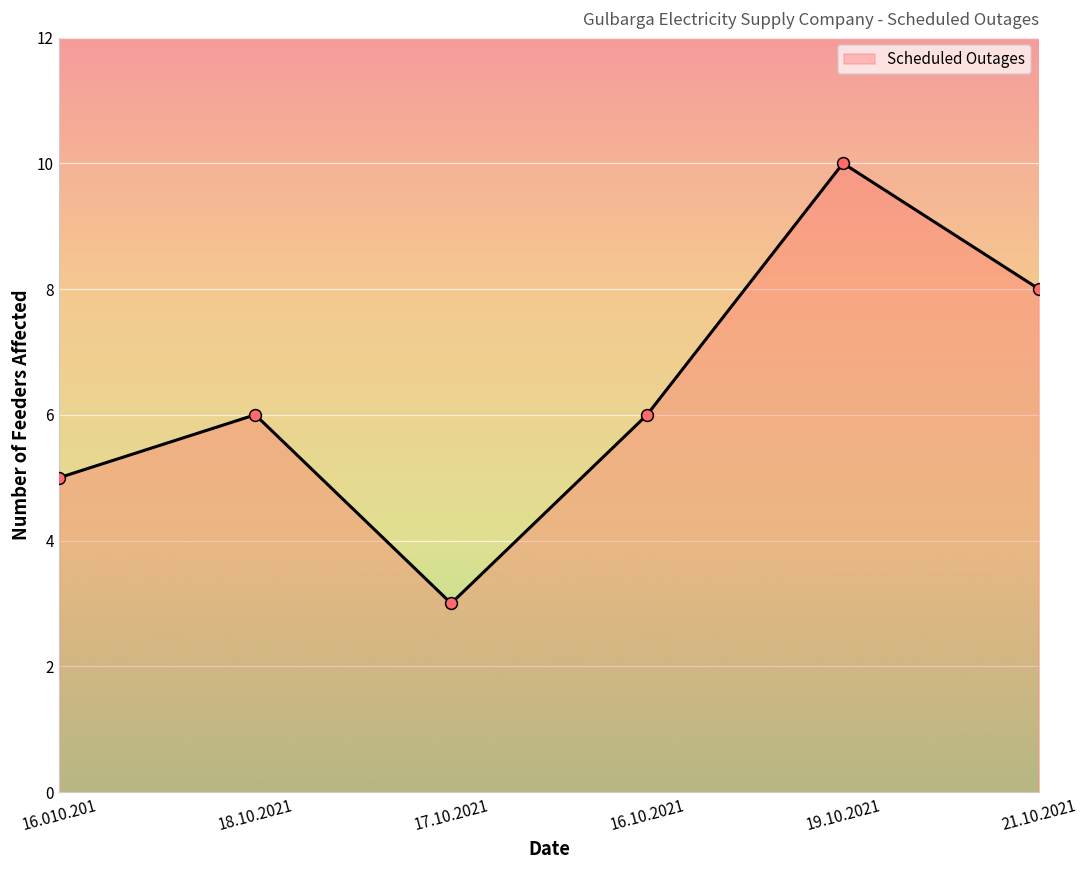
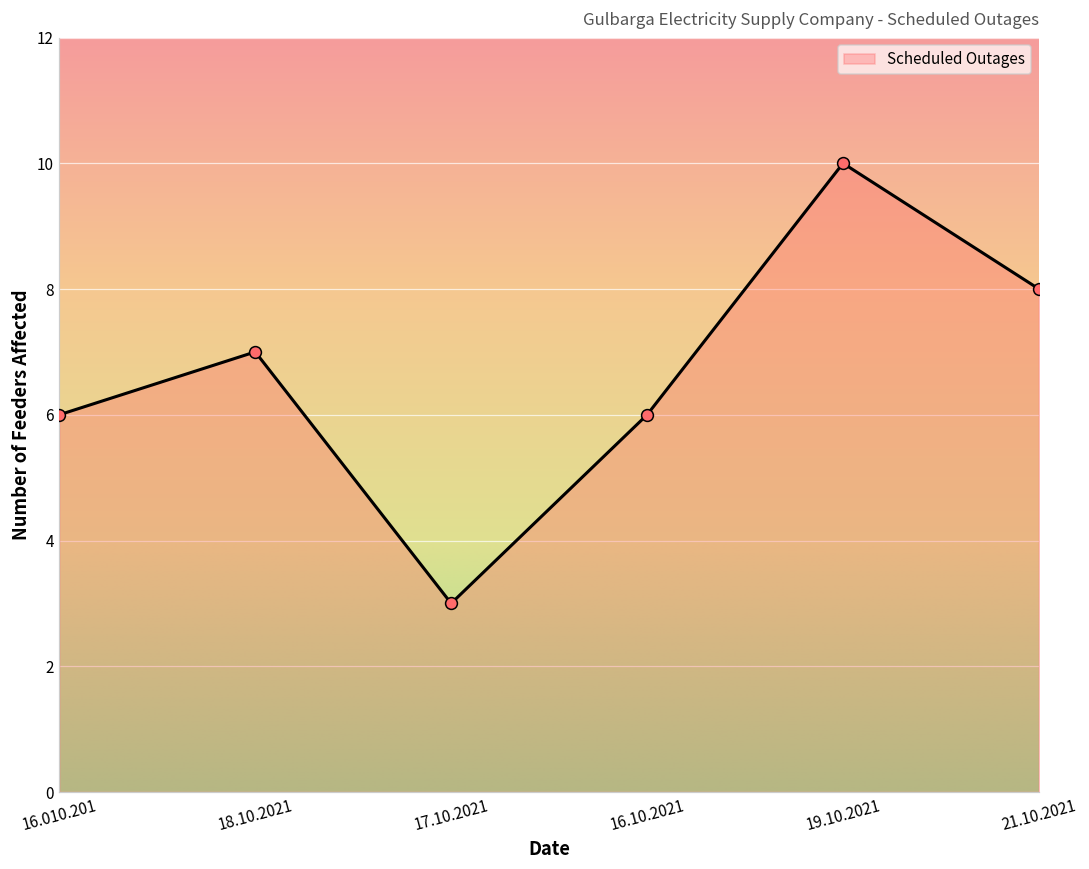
16.010.201: 5 -> 6
18.10.2021: 6 -> 7
